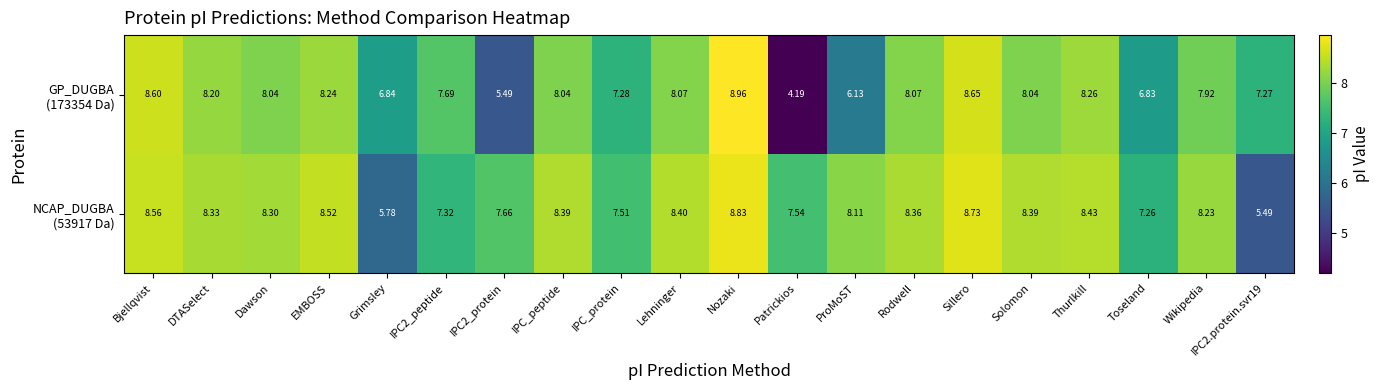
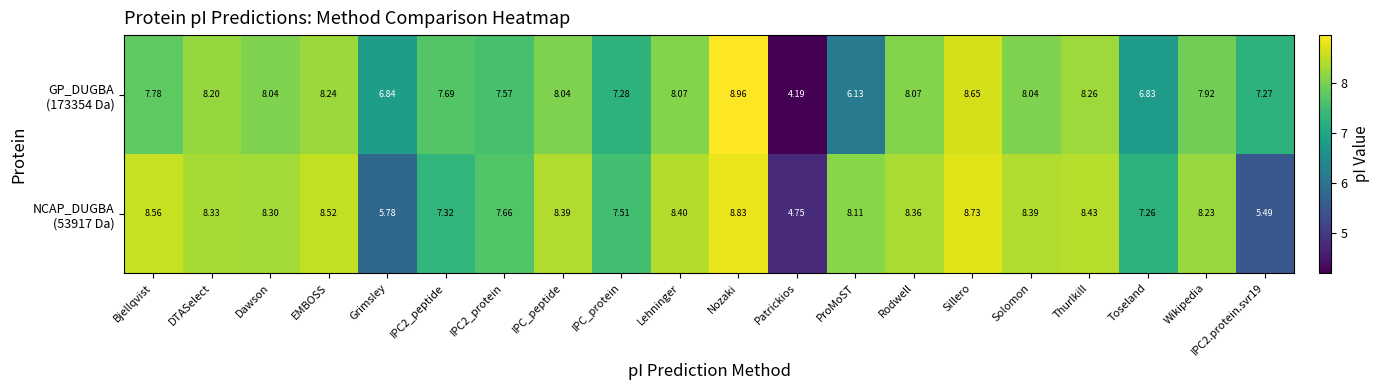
GP_DUGBA (173354 Da), Bjellqvist: 8.60 -> 7.78
GP_DUGBA (173354 Da), IPC2_protein: 5.49 -> 7.57
NCAP_DUGBA (53917 Da), Patrickios: 7.54 -> 4.75
